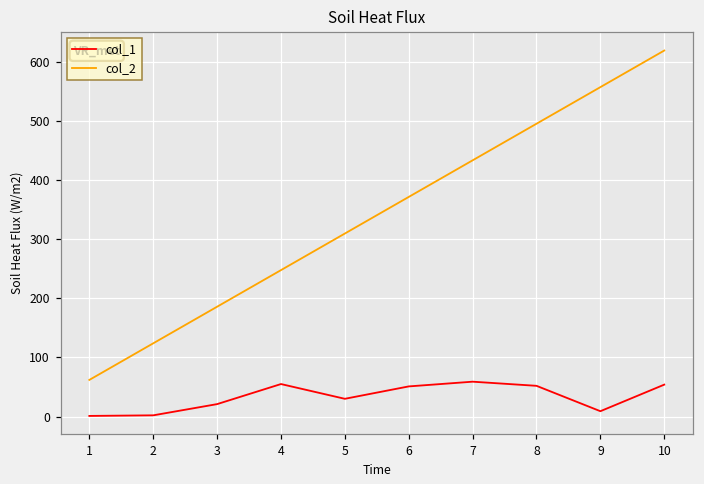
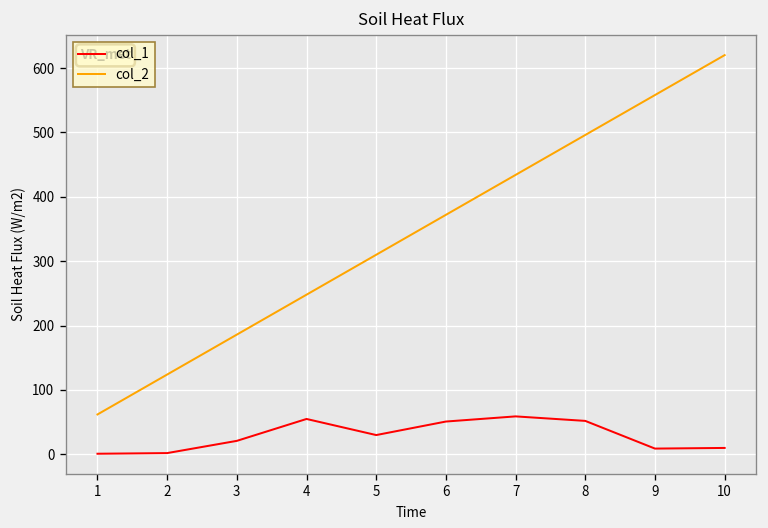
col_1, 10: 50 -> 10
